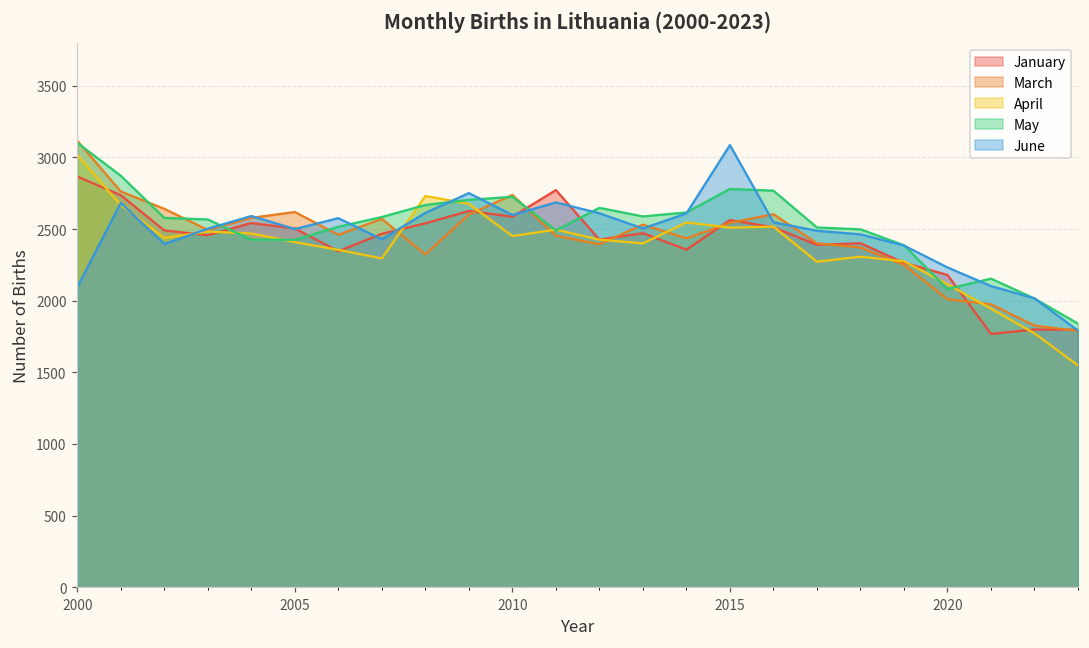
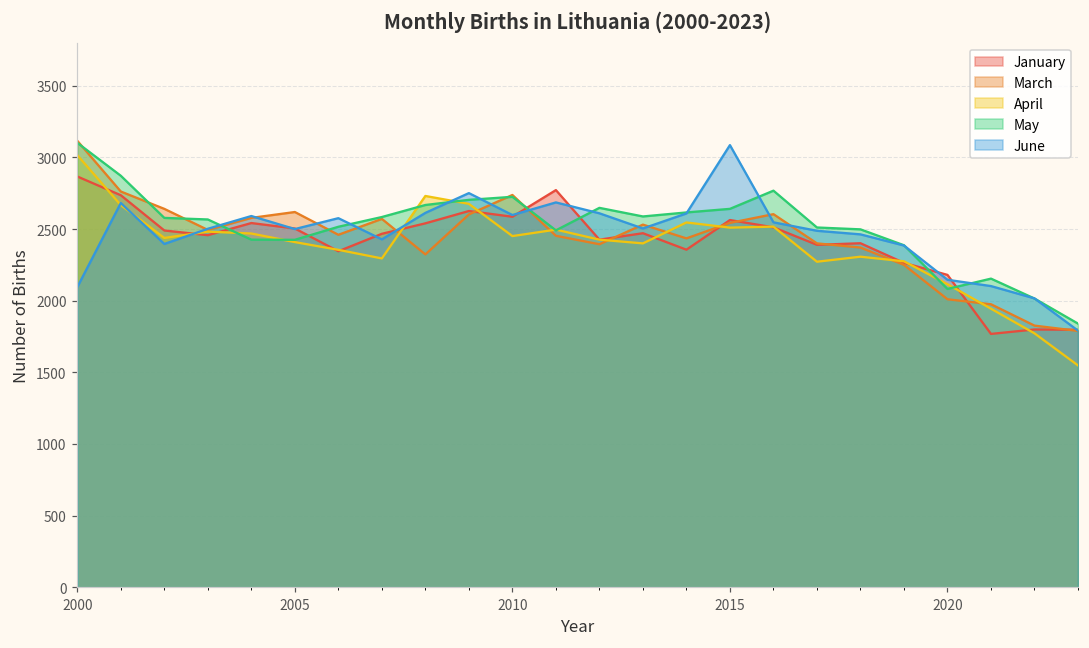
May, 2015: 2780 -> 2640
June, 2020: 2230 -> 2150
